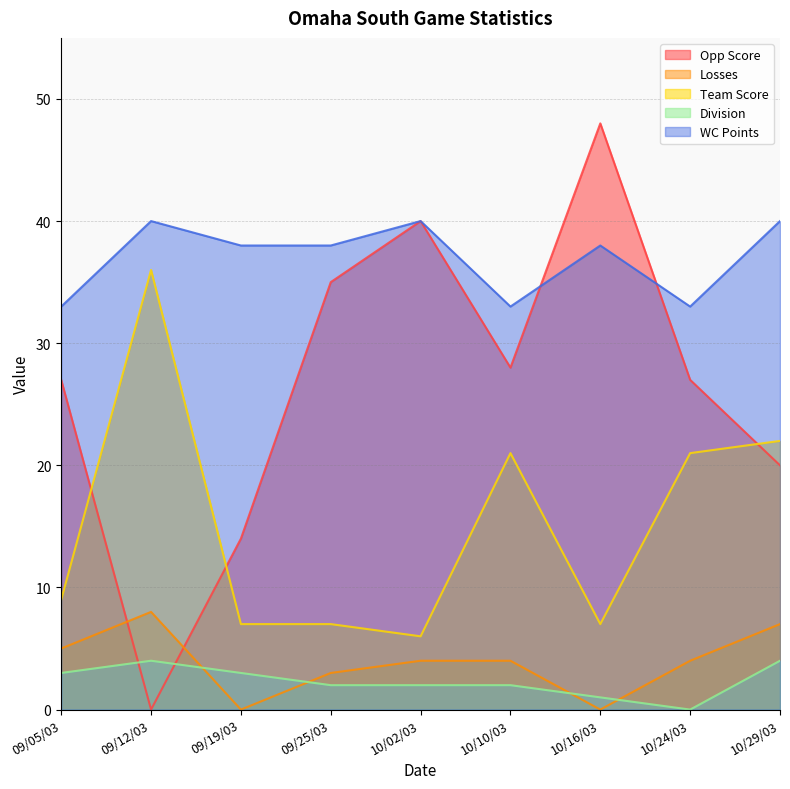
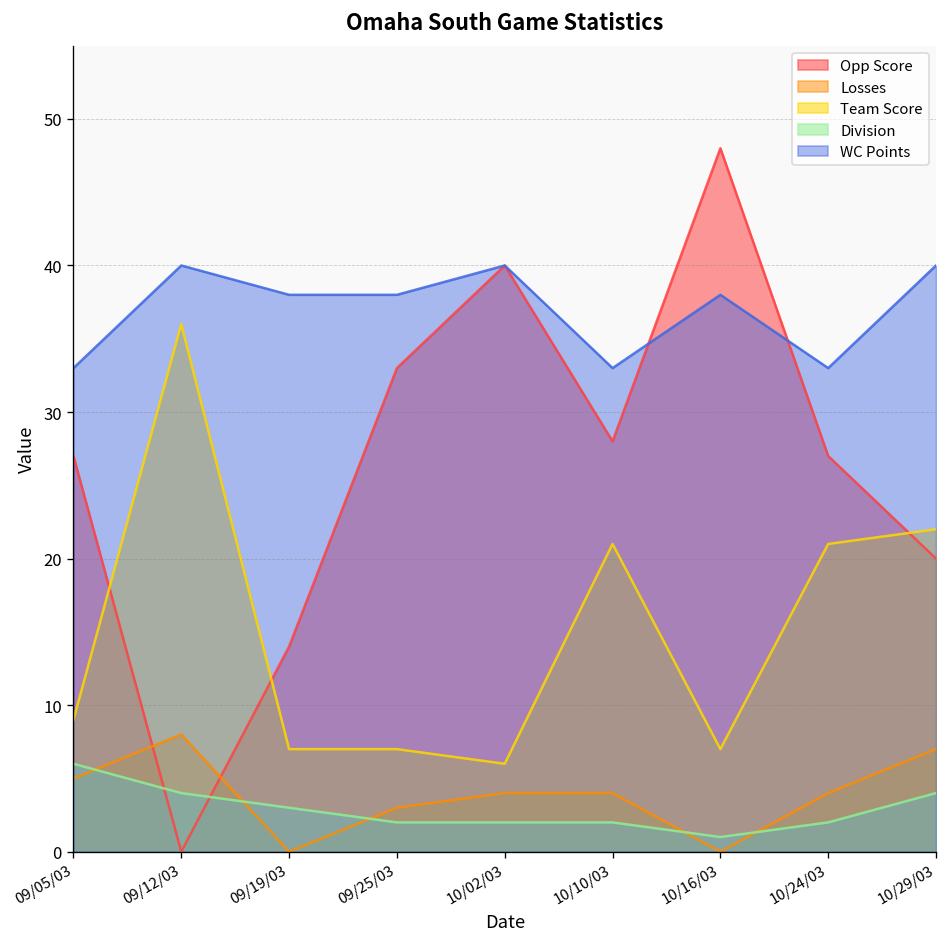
Division, 09/05/03: 3 -> 6
Opp Score, 09/25/03: 35 -> 33
Division, 10/24/03: 0 -> 2
